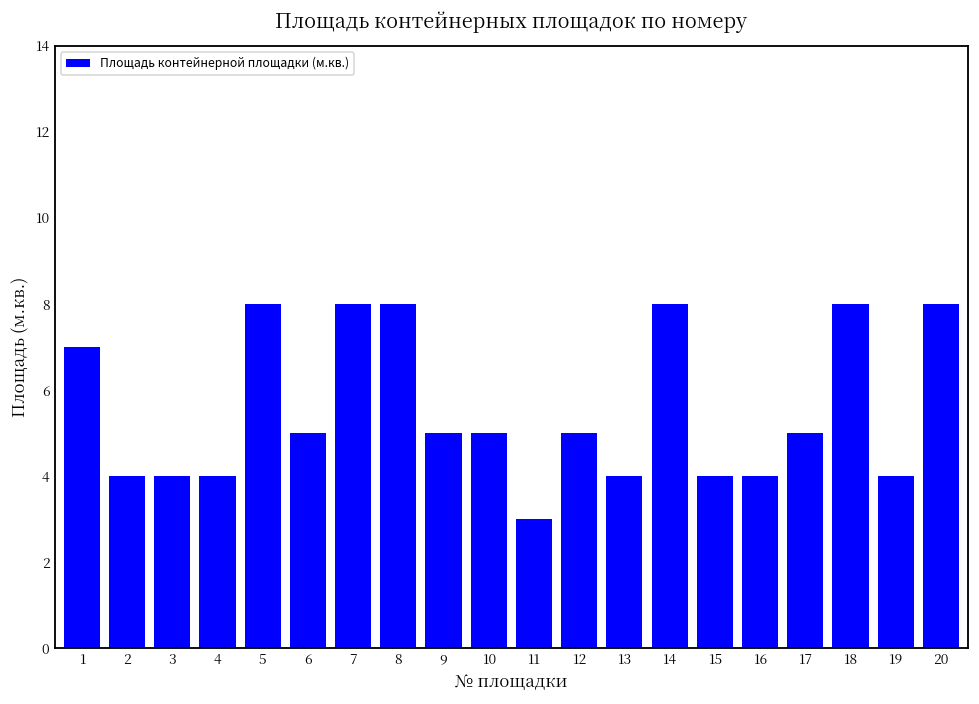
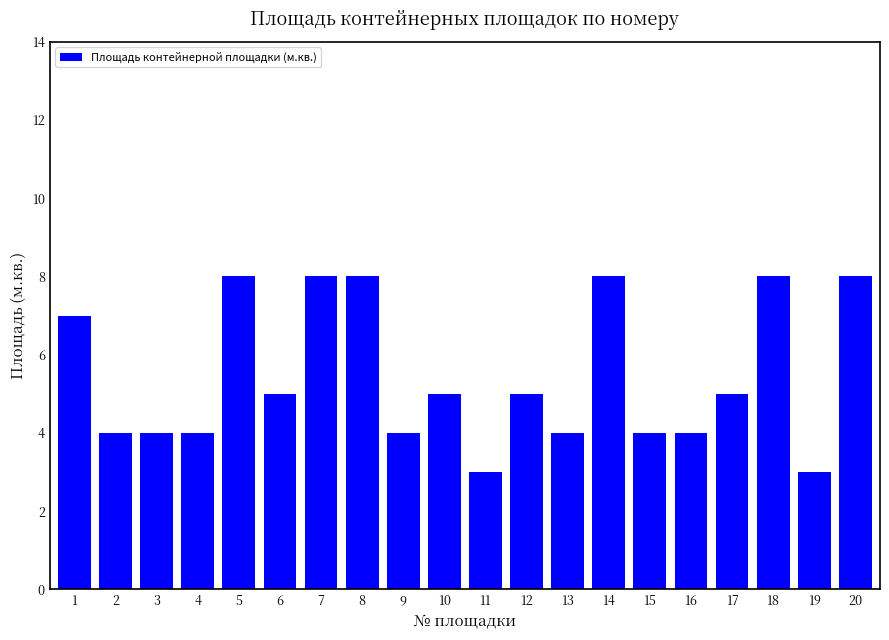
9: 5 -> 4
19: 4 -> 3
